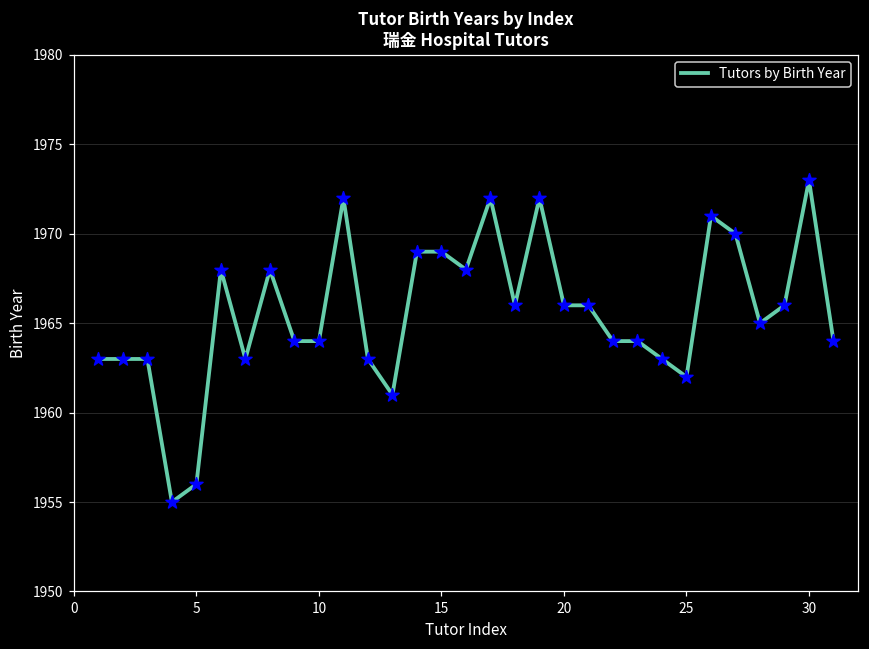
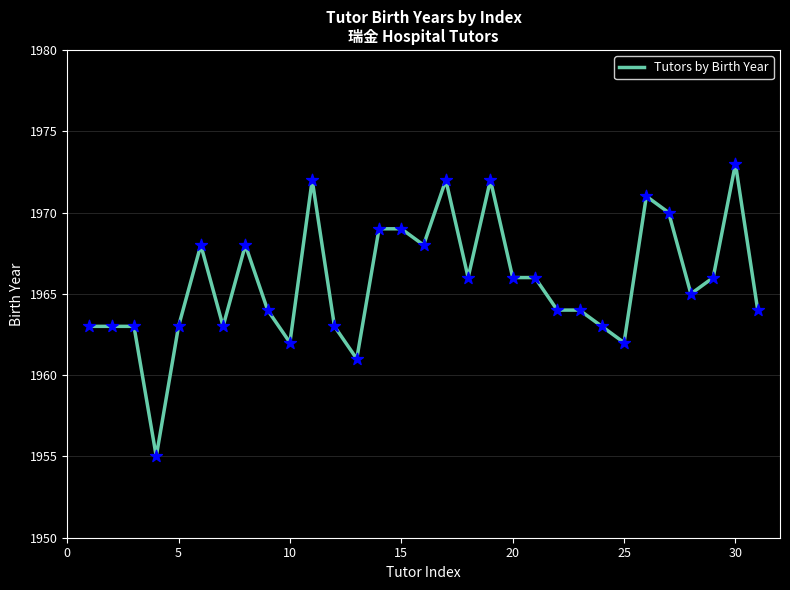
5: 1956 -> 1963
10: 1964 -> 1962
